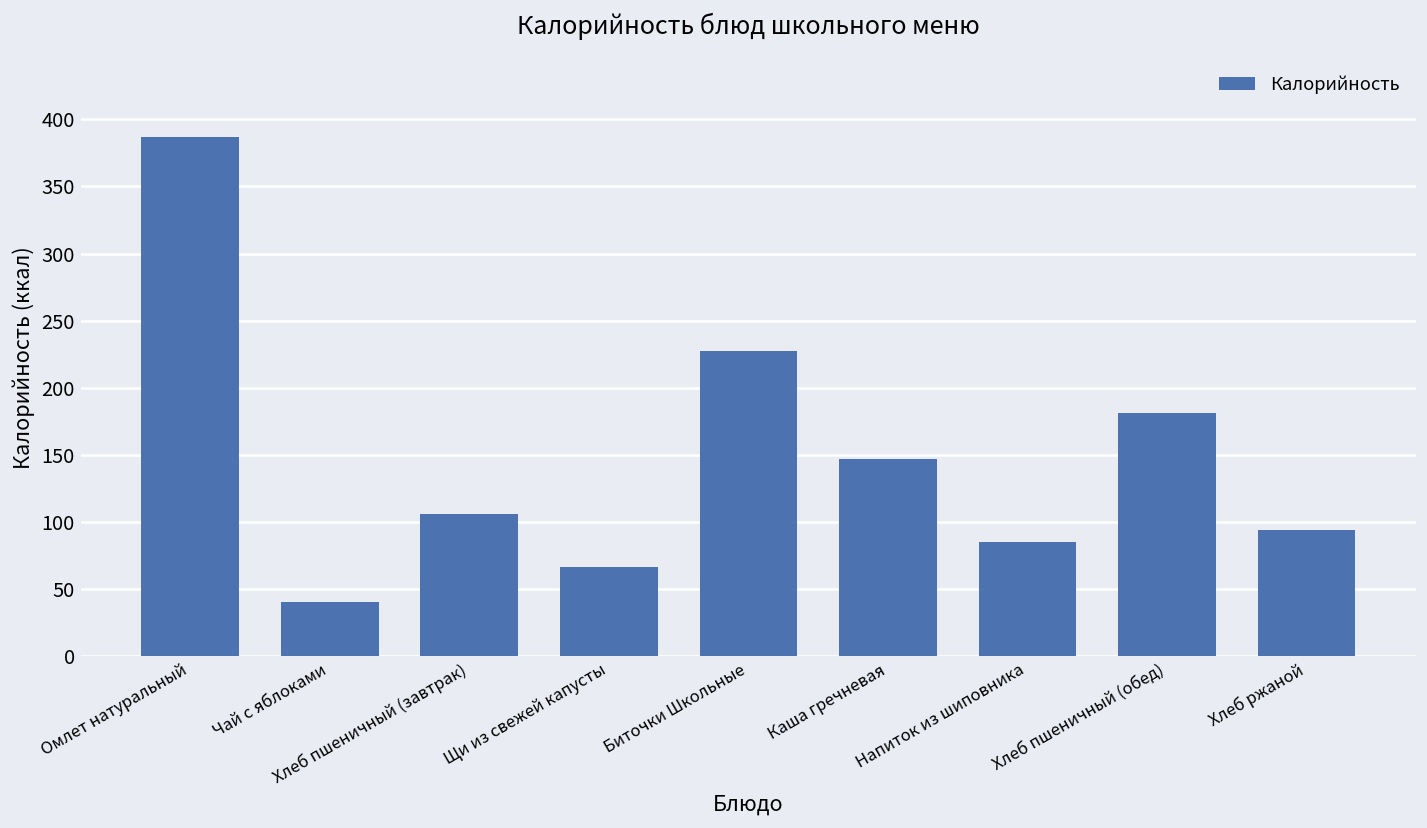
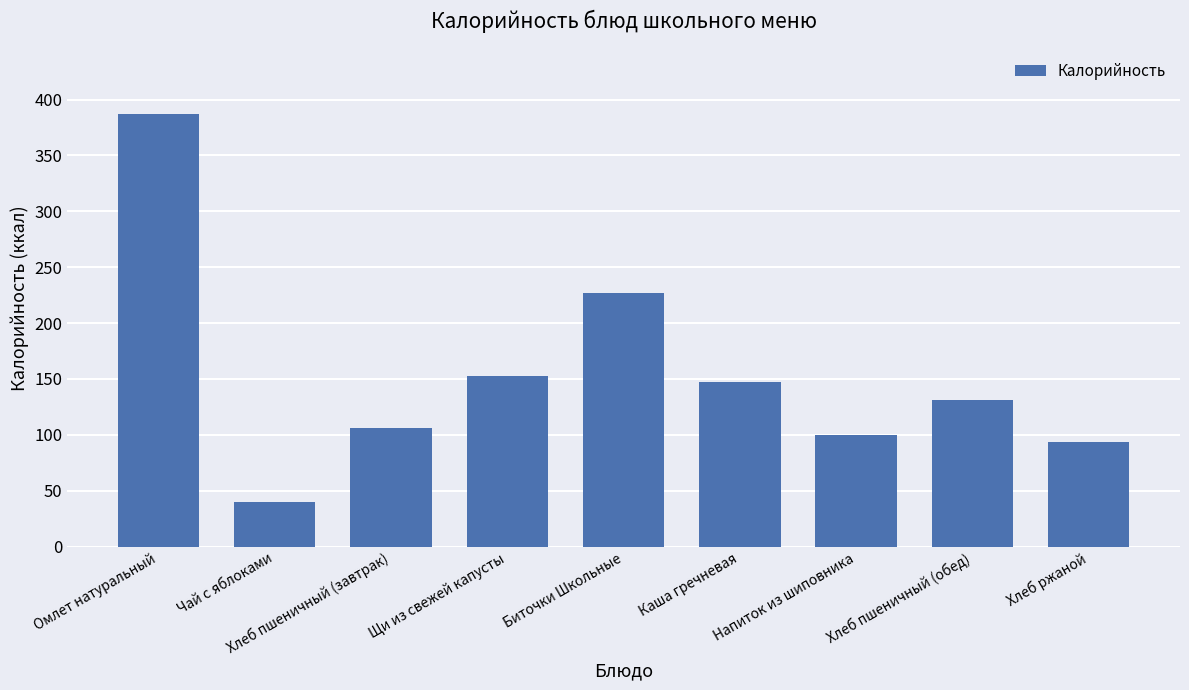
Щи из свежей капусты: 66 -> 153
Напиток из шиповника: 85 -> 100
Хлеб пшеничный (обед): 181 -> 131
